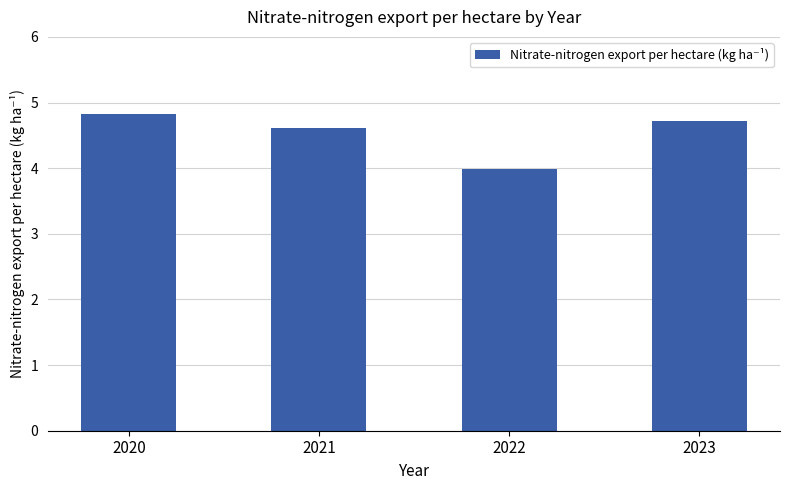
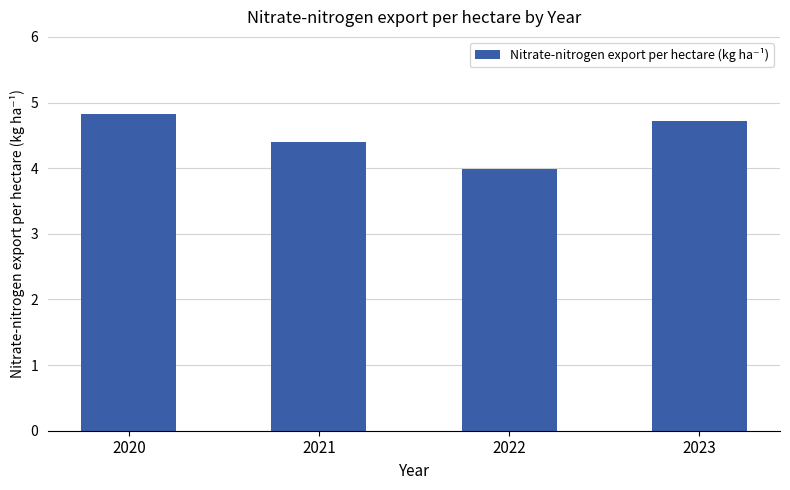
2021: 4.6 -> 4.4
